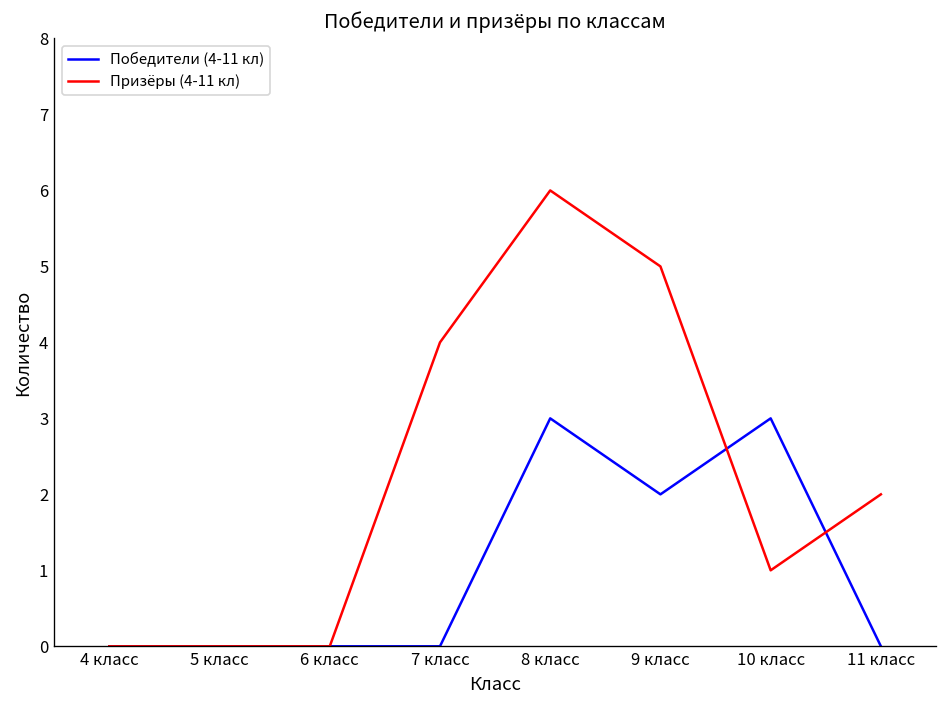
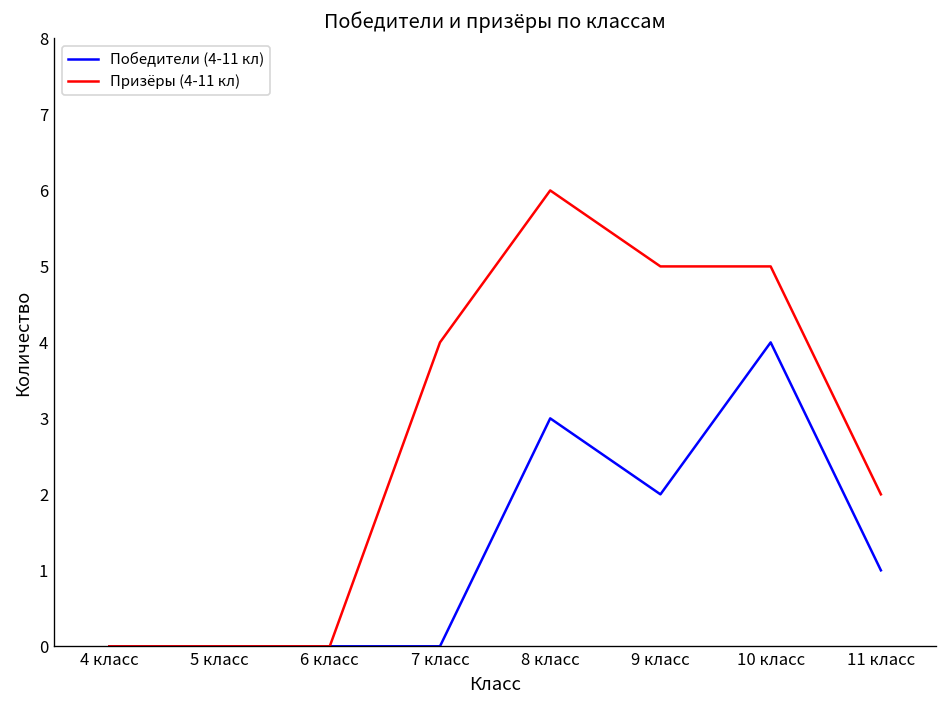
Победители (4-11 кл), 10 класс: 3 -> 4
Призёры (4-11 кл), 10 класс: 1 -> 5
Победители (4-11 кл), 11 класс: 0 -> 1
